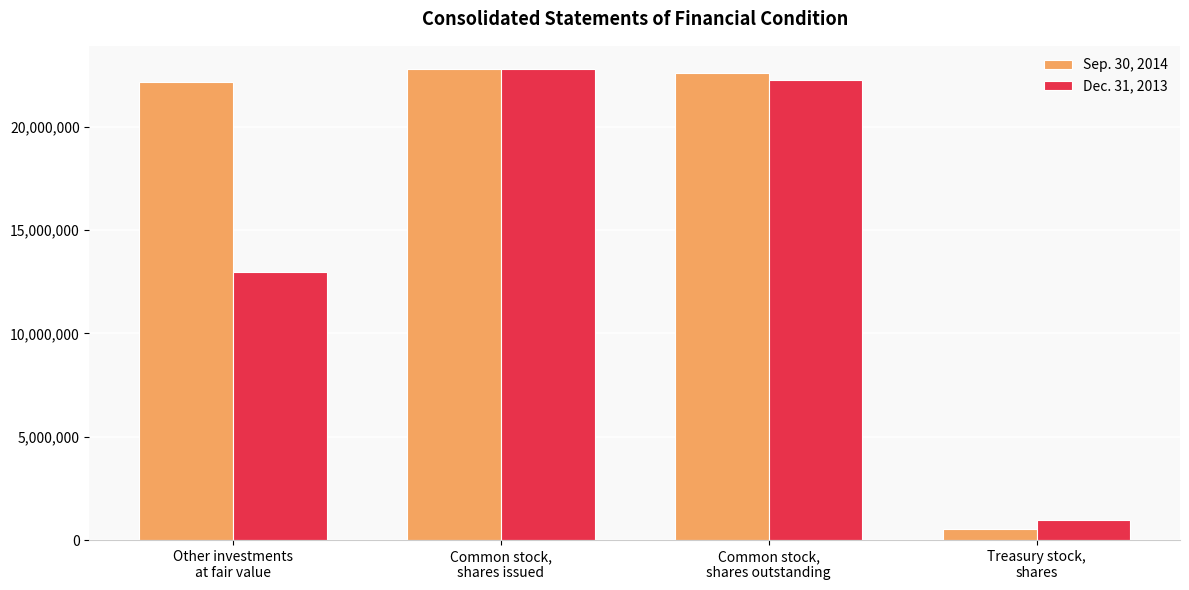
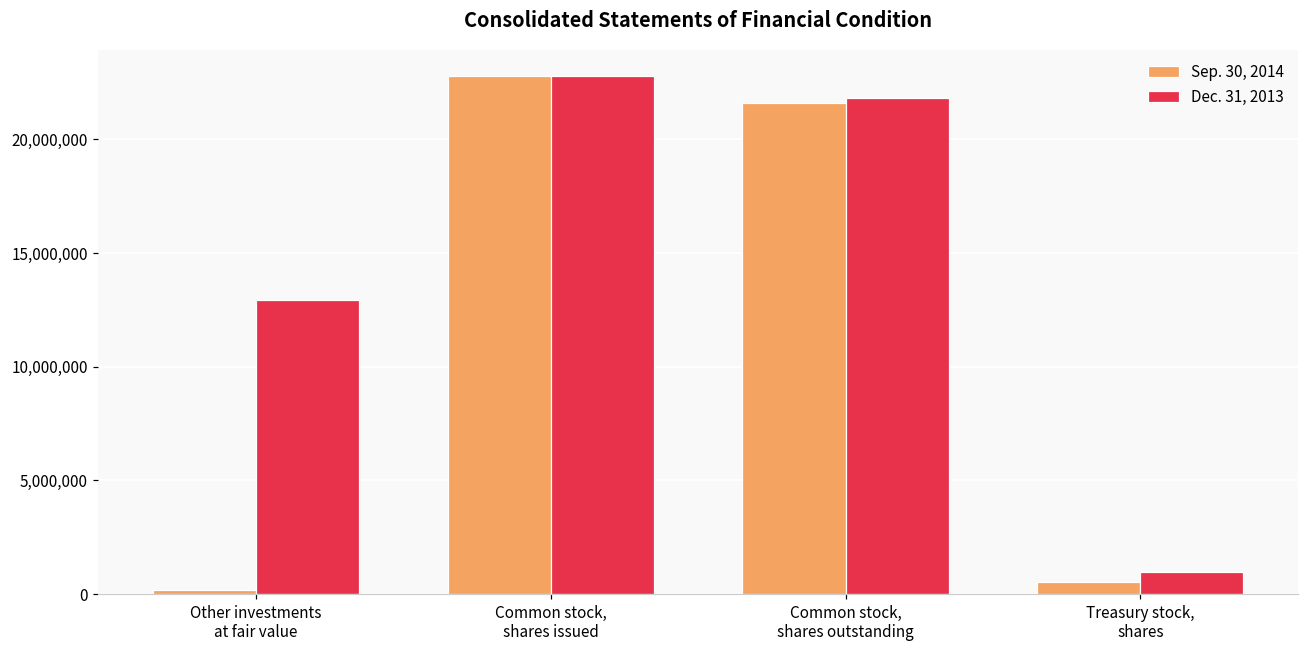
Sep. 30, 2014, Other investments at fair value: 22,200,000 -> 200,000
Sep. 30, 2014, Common stock, shares outstanding: 22,600,000 -> 21,600,000
Dec. 31, 2013, Common stock, shares outstanding: 22,300,000 -> 21,800,000
